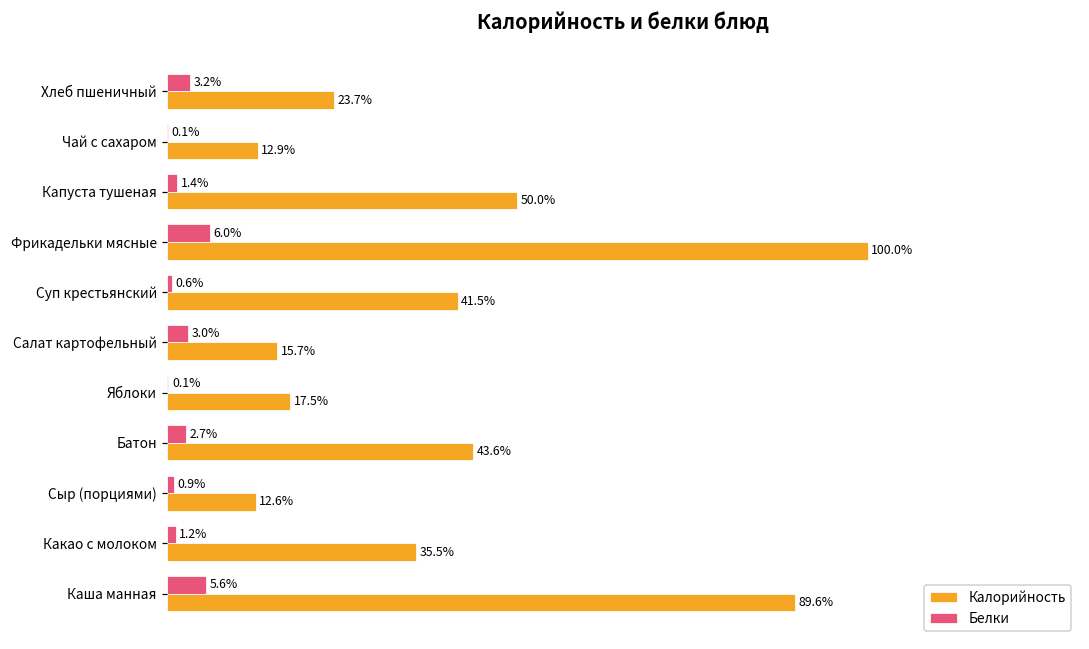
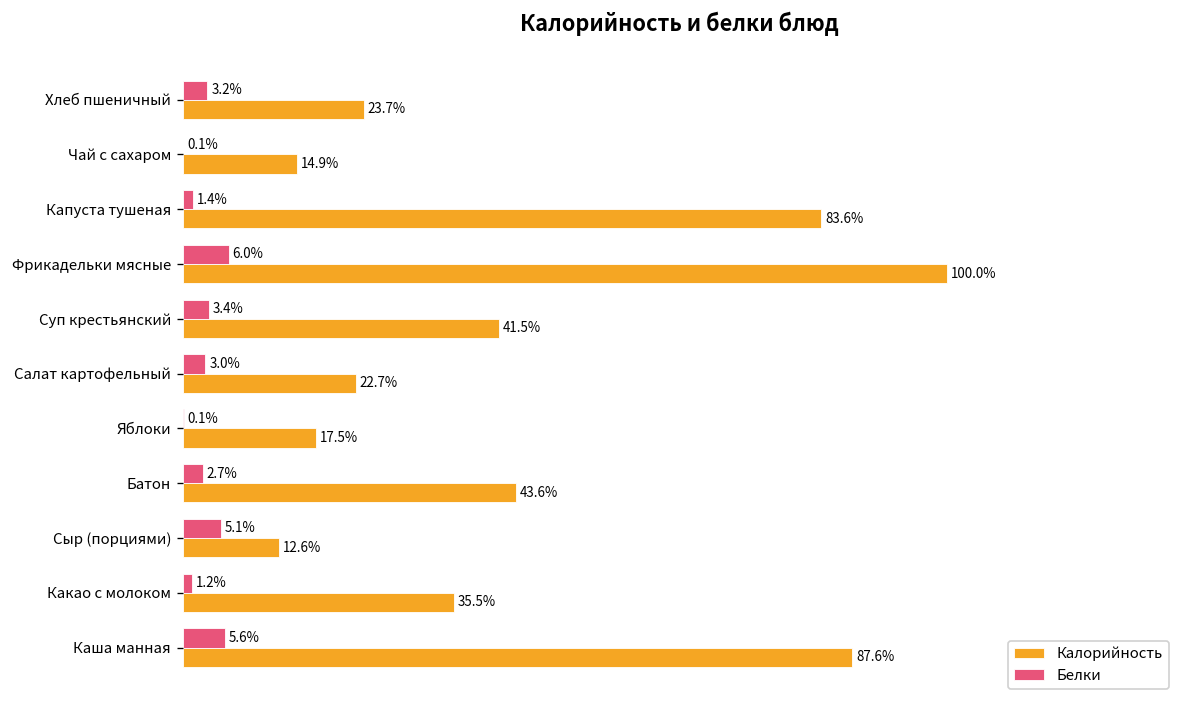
Калорийность, Чай с сахаром: 12.9% -> 14.9%
Калорийность, Капуста тушеная: 50.0% -> 83.6%
Белки, Суп крестьянский: 0.6% -> 3.4%
Калорийность, Салат картофельный: 15.7% -> 22.7%
Белки, Сыр (порциями): 0.9% -> 5.1%
Калорийность, Каша манная: 89.6% -> 87.6%
